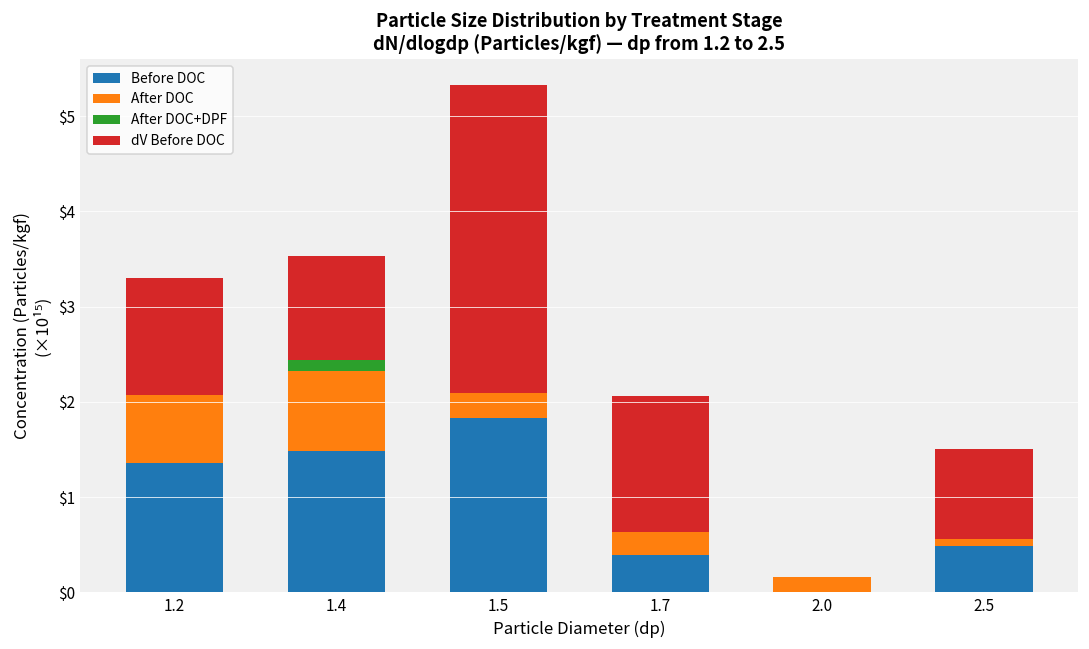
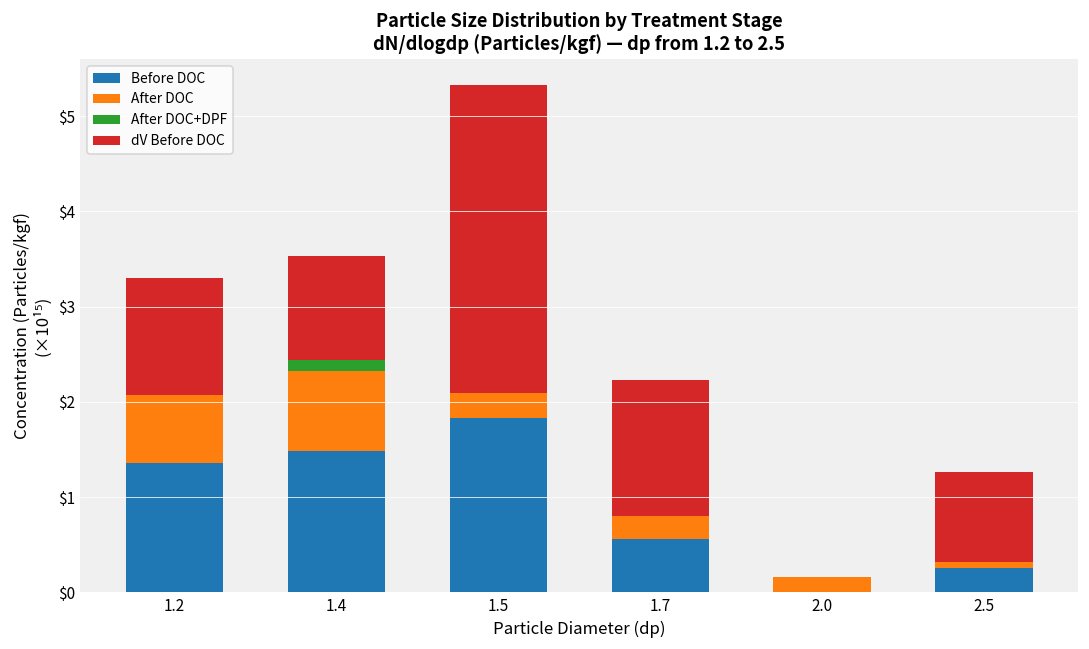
Before DOC, 1.7: $0.4 -> $0.6
Before DOC, 2.5: $0.5 -> $0.2
